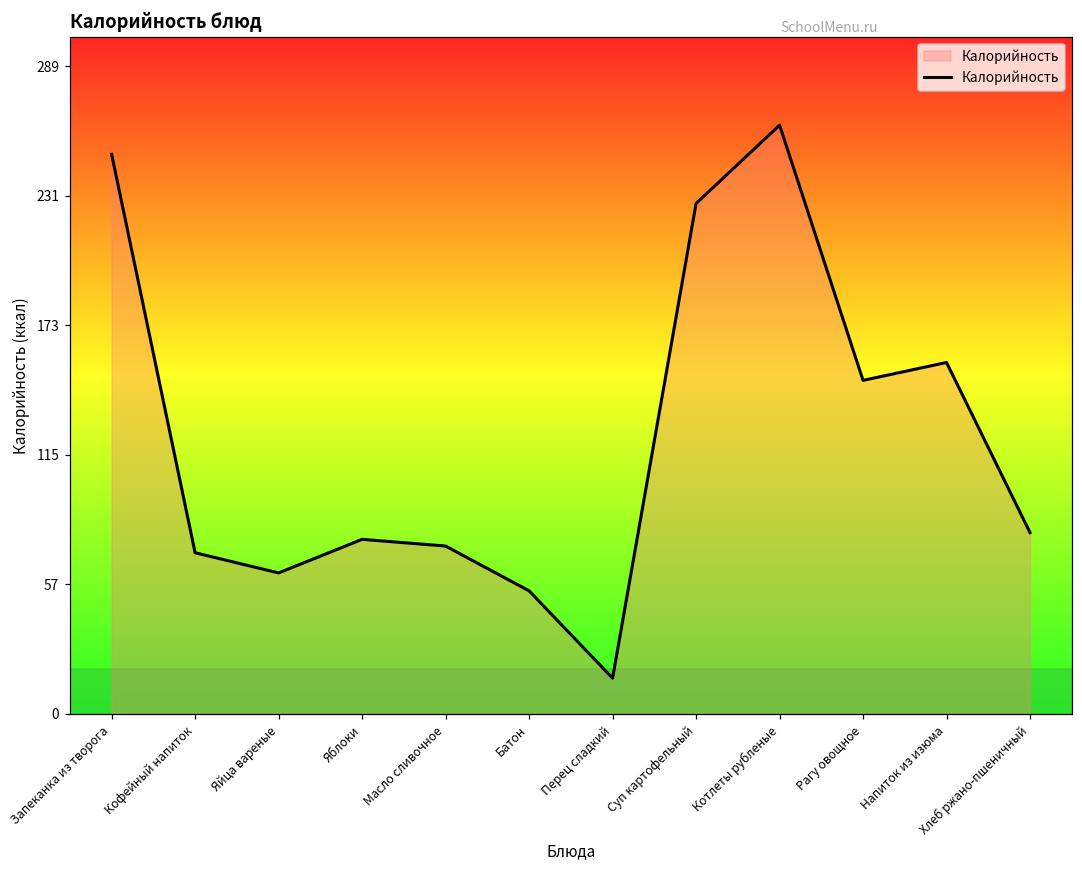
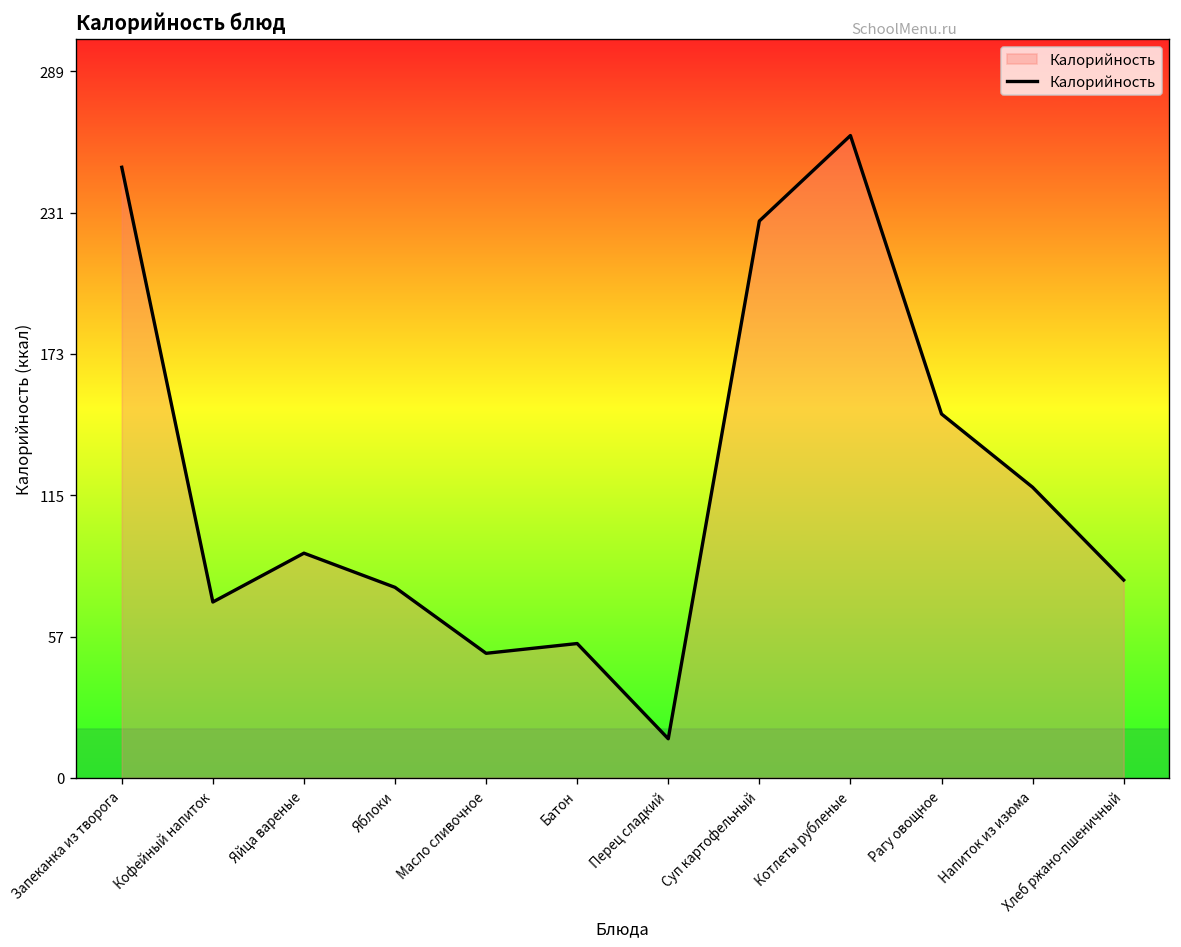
Яйца вареные: 63 -> 92
Масло сливочное: 75 -> 51
Напиток из изюма: 157 -> 119
